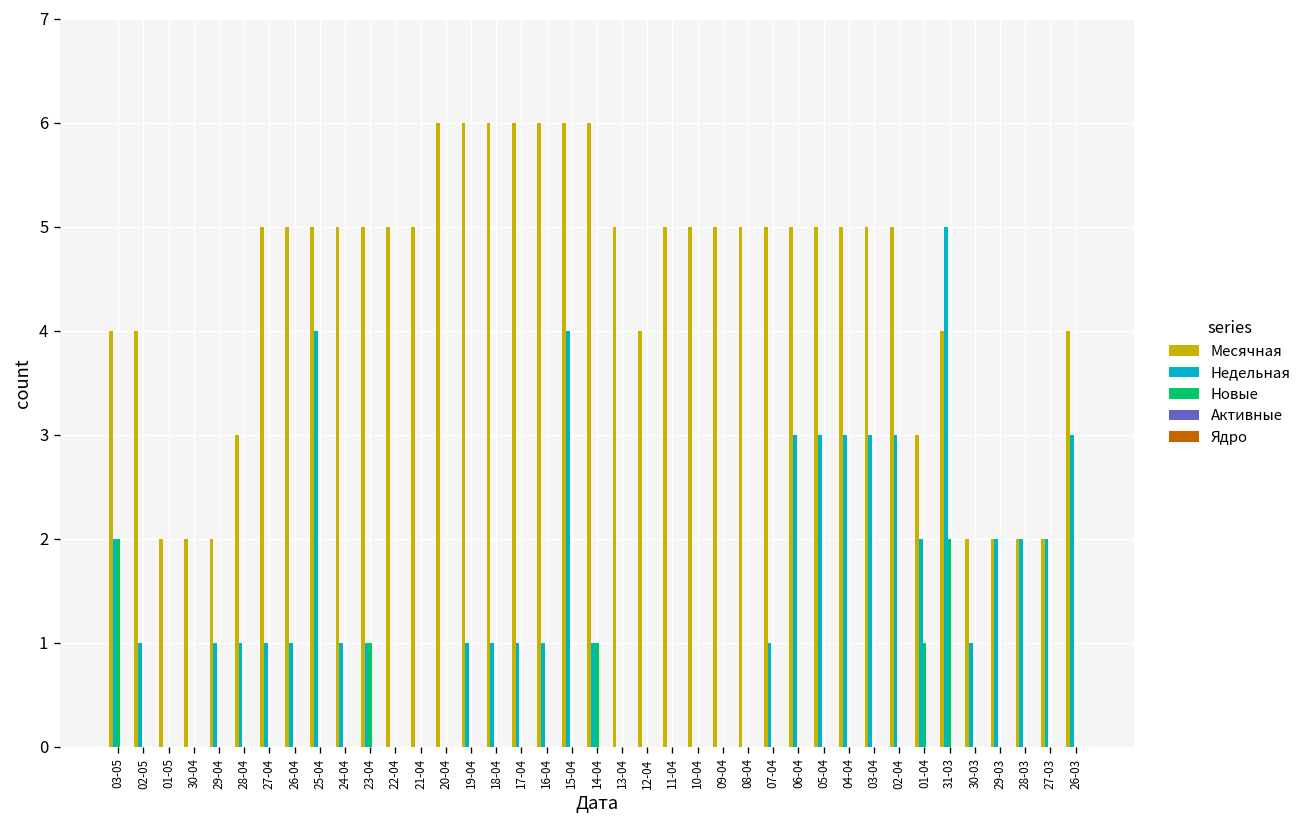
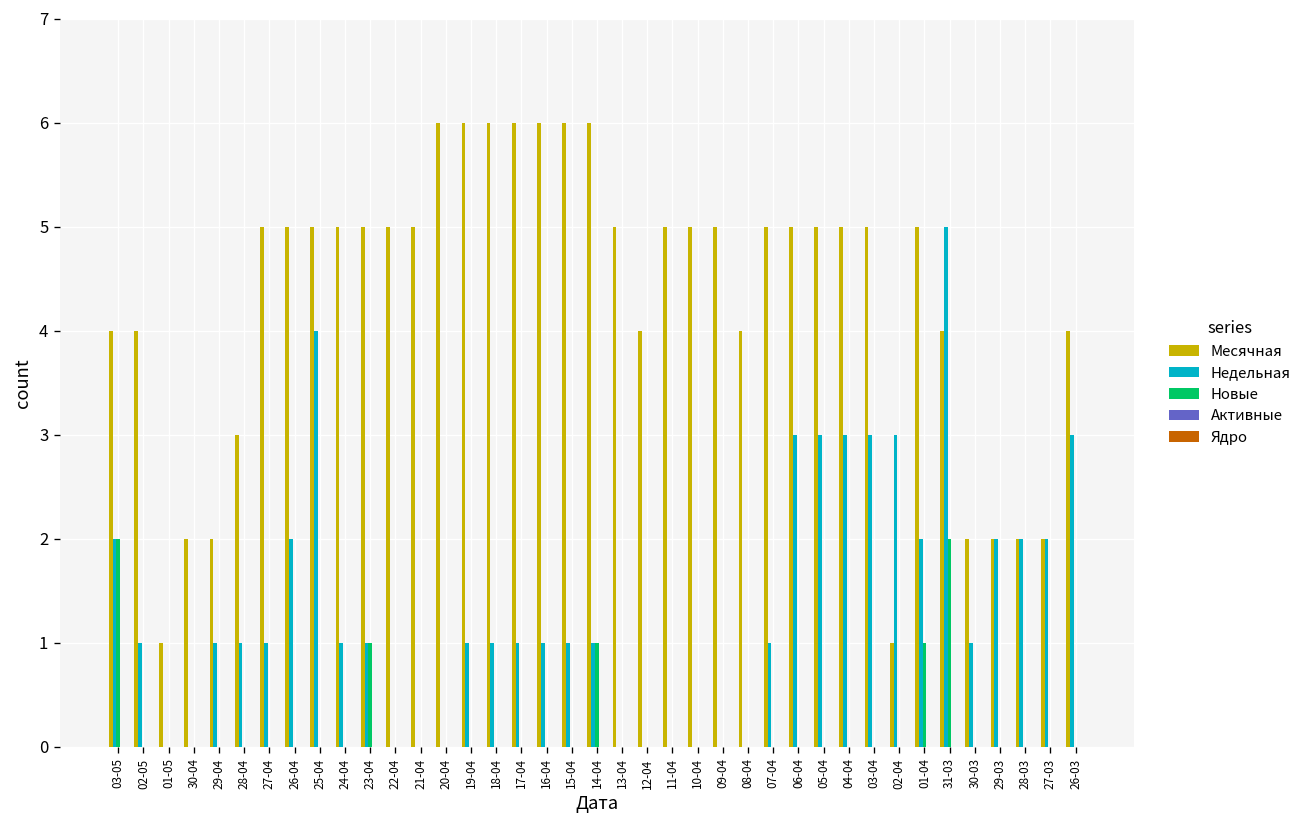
Месячная, 01-05: 2 -> 1
Недельная, 26-04: 1 -> 2
Недельная, 15-04: 4 -> 1
Месячная, 08-04: 5 -> 4
Месячная, 02-04: 5 -> 1
Месячная, 01-04: 3 -> 5
